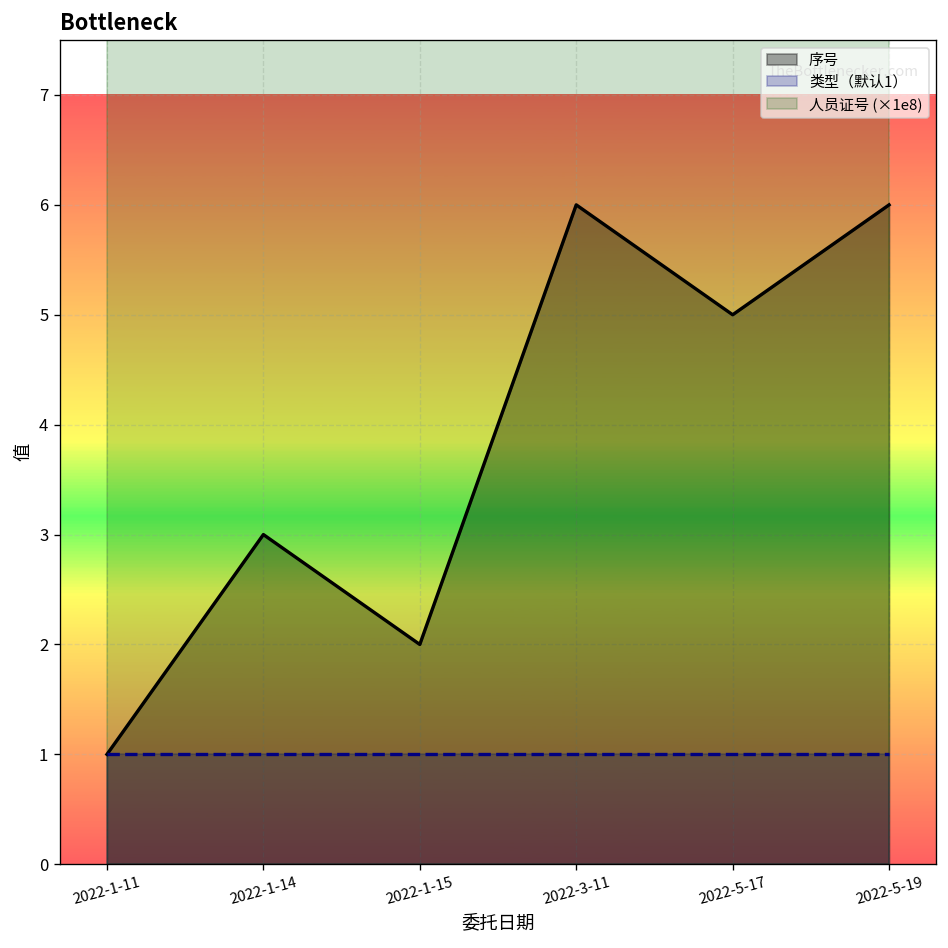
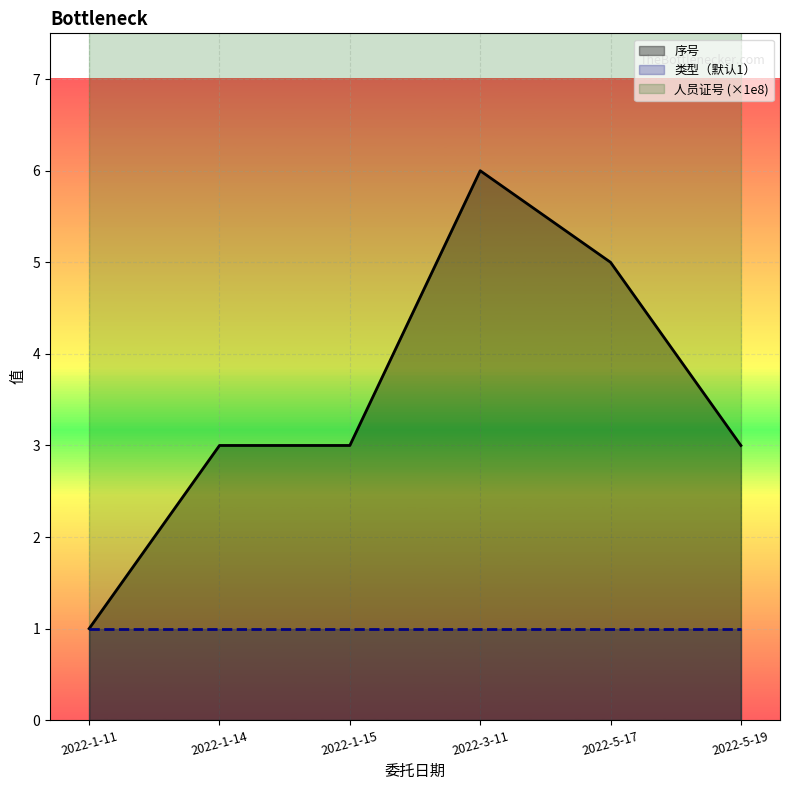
序号, 2022-1-15: 2 -> 3
序号, 2022-5-19: 6 -> 3
